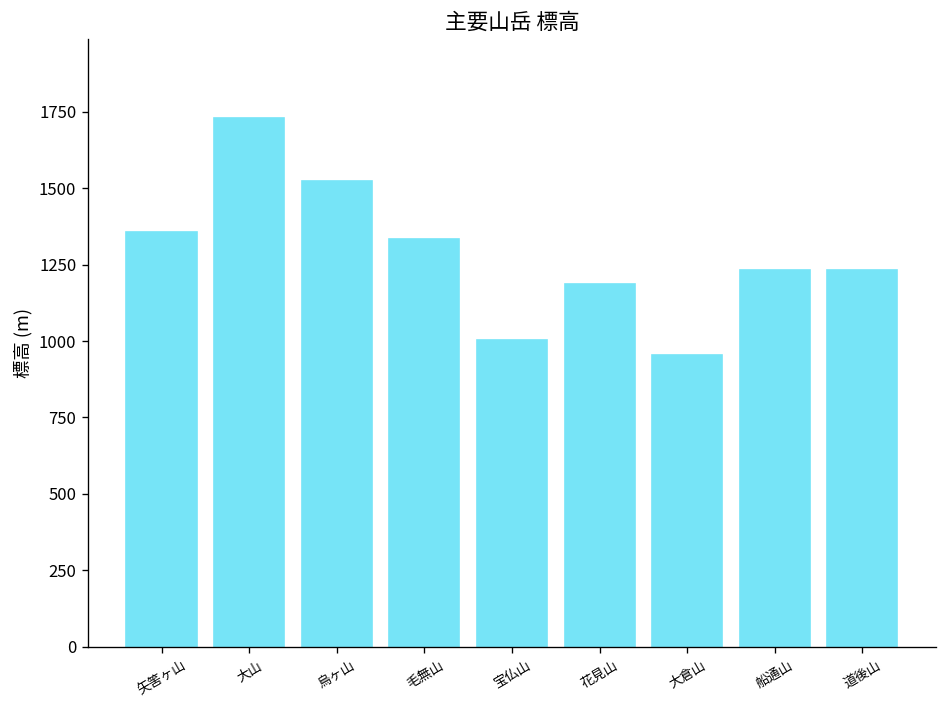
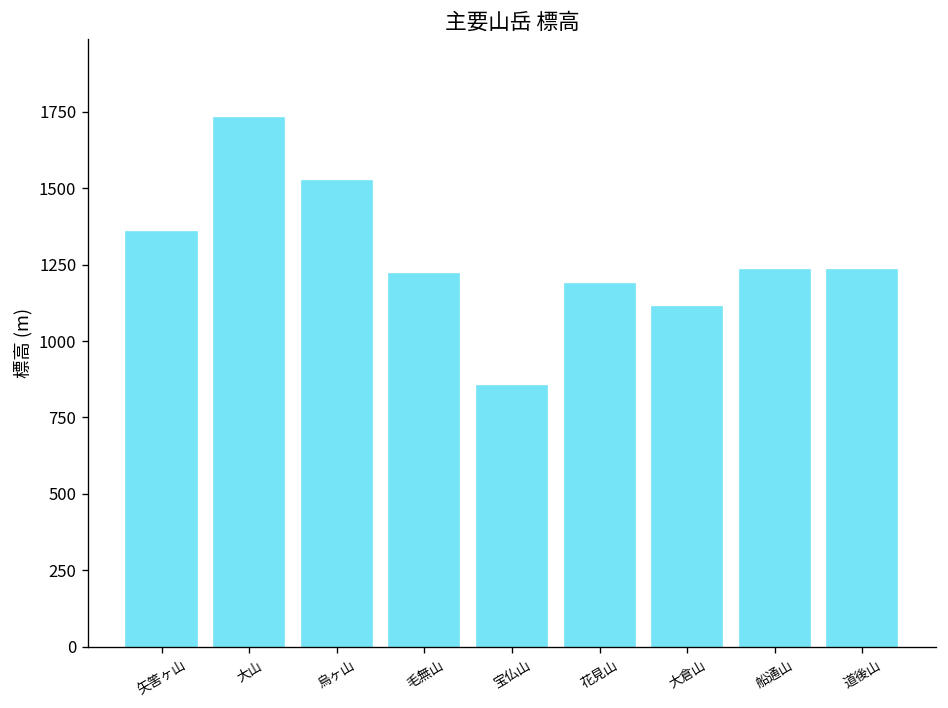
毛無山: 1330 -> 1220
宝仏山: 1010 -> 850
大倉山: 960 -> 1110
